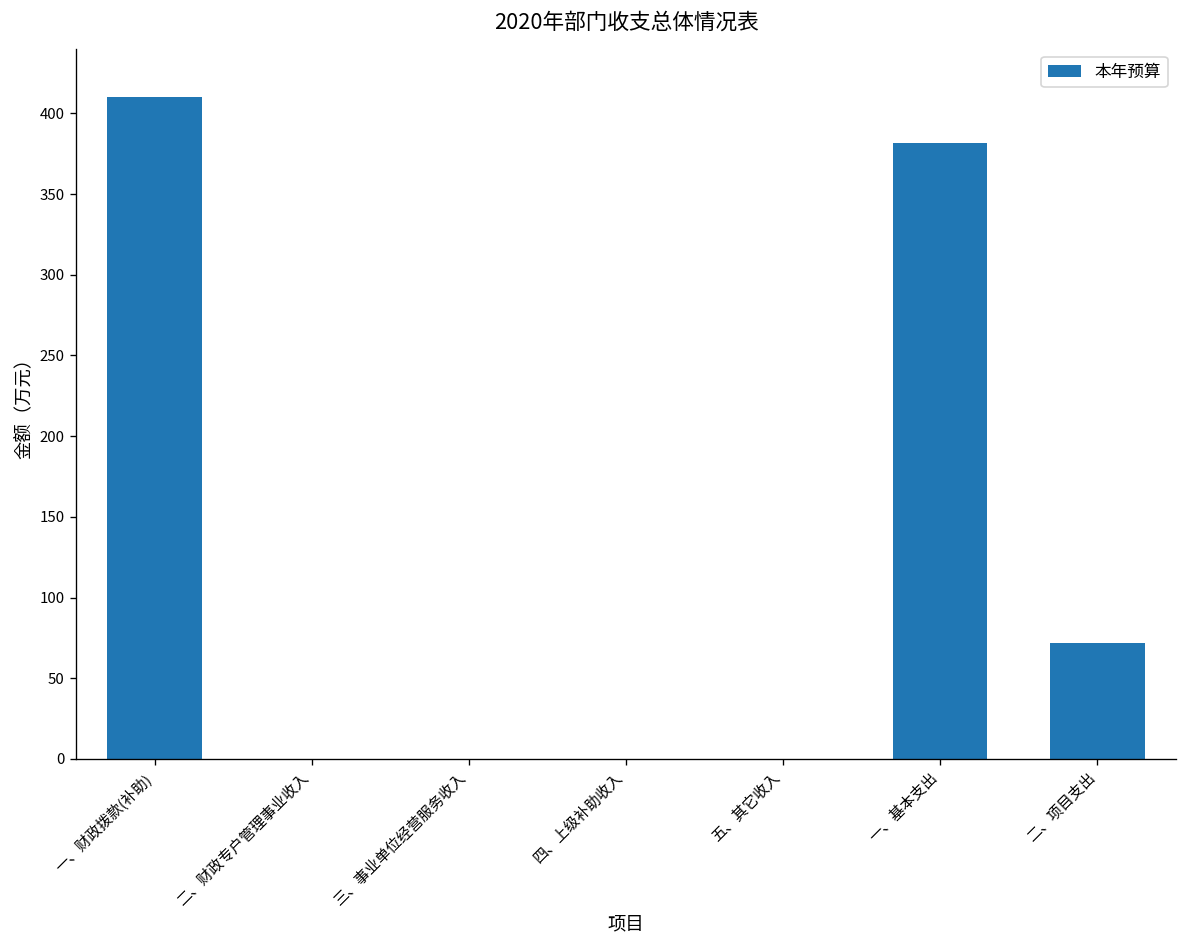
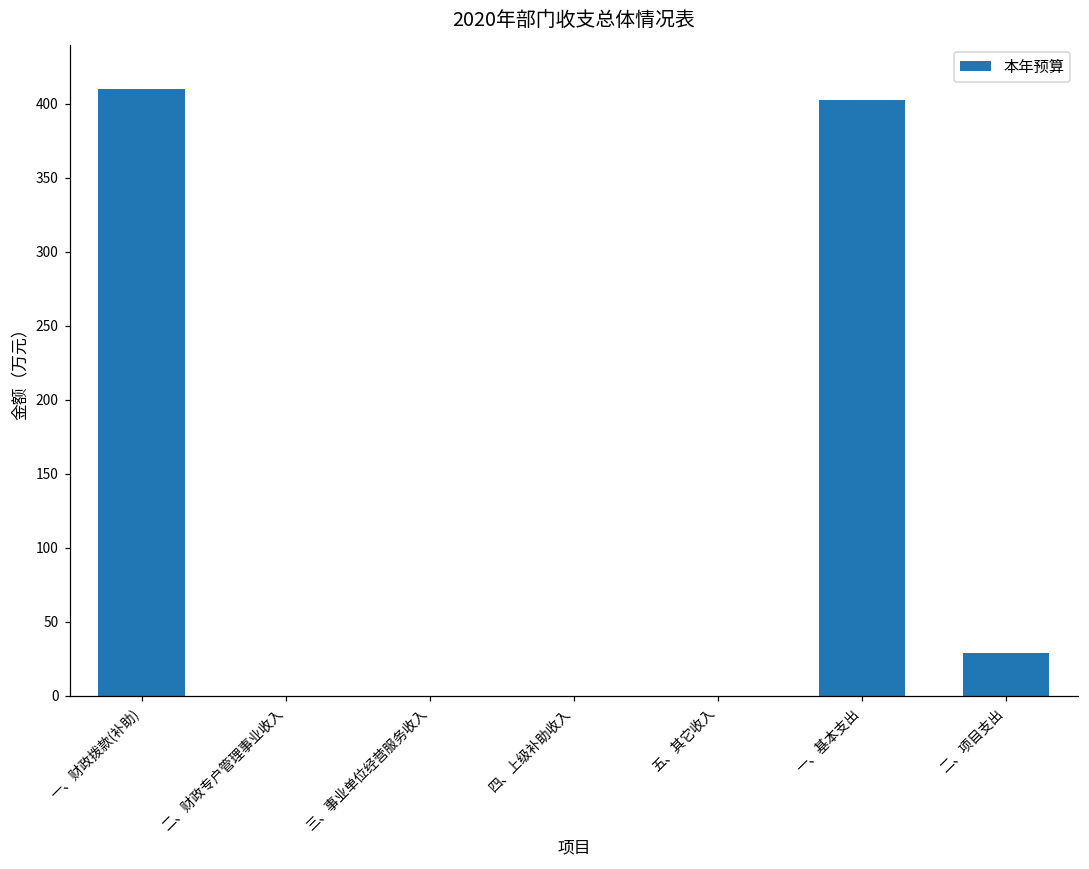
一、基本支出: 381 -> 403
二、项目支出: 72 -> 29
